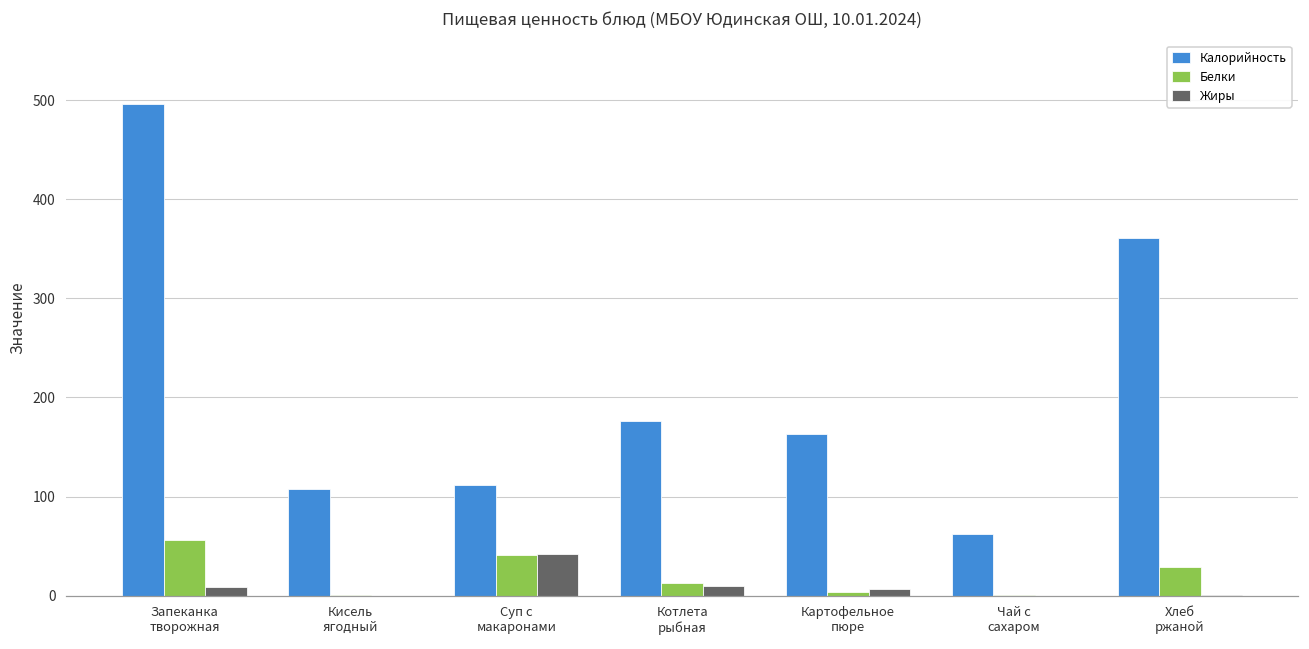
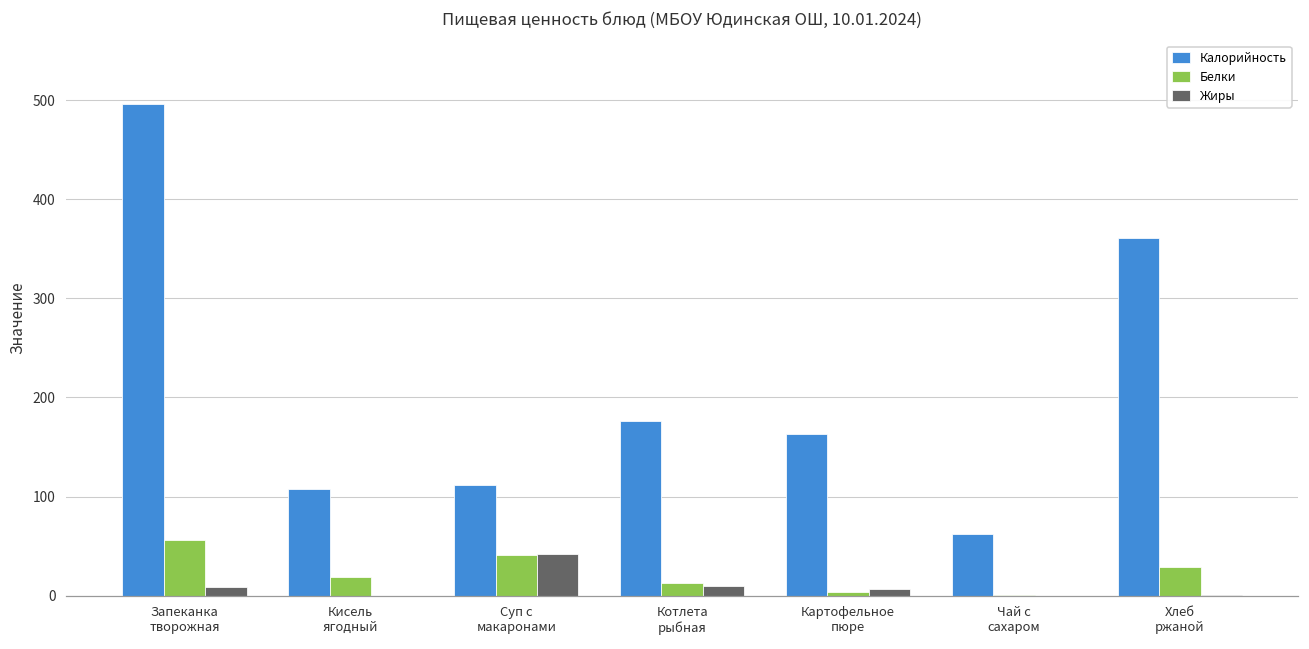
Белки, Кисель ягодный: 0 -> 20
